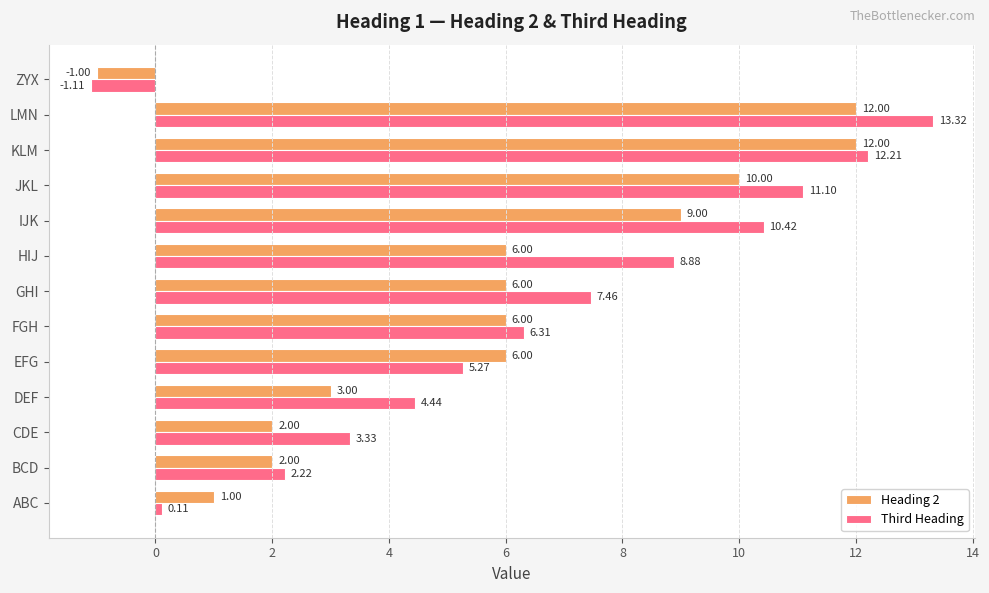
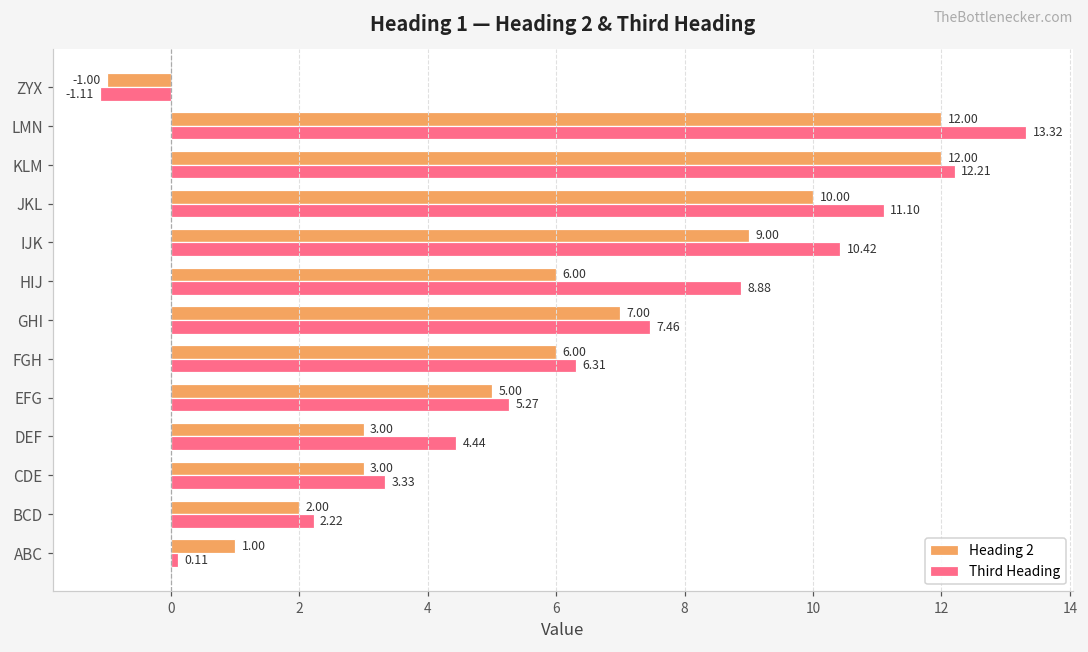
Heading 2, GHI: 6.00 -> 7.00
Heading 2, EFG: 6.00 -> 5.00
Heading 2, CDE: 2.00 -> 3.00
